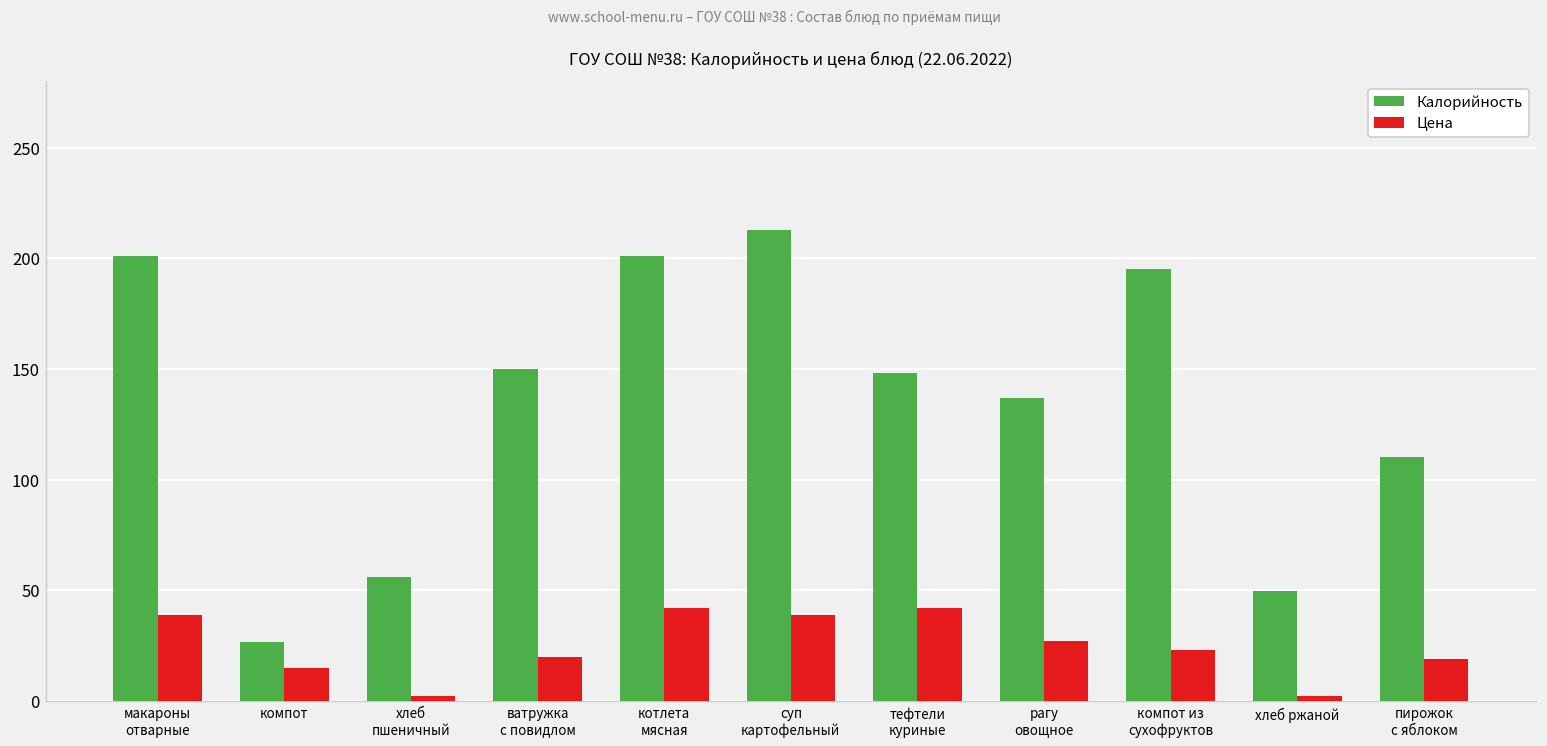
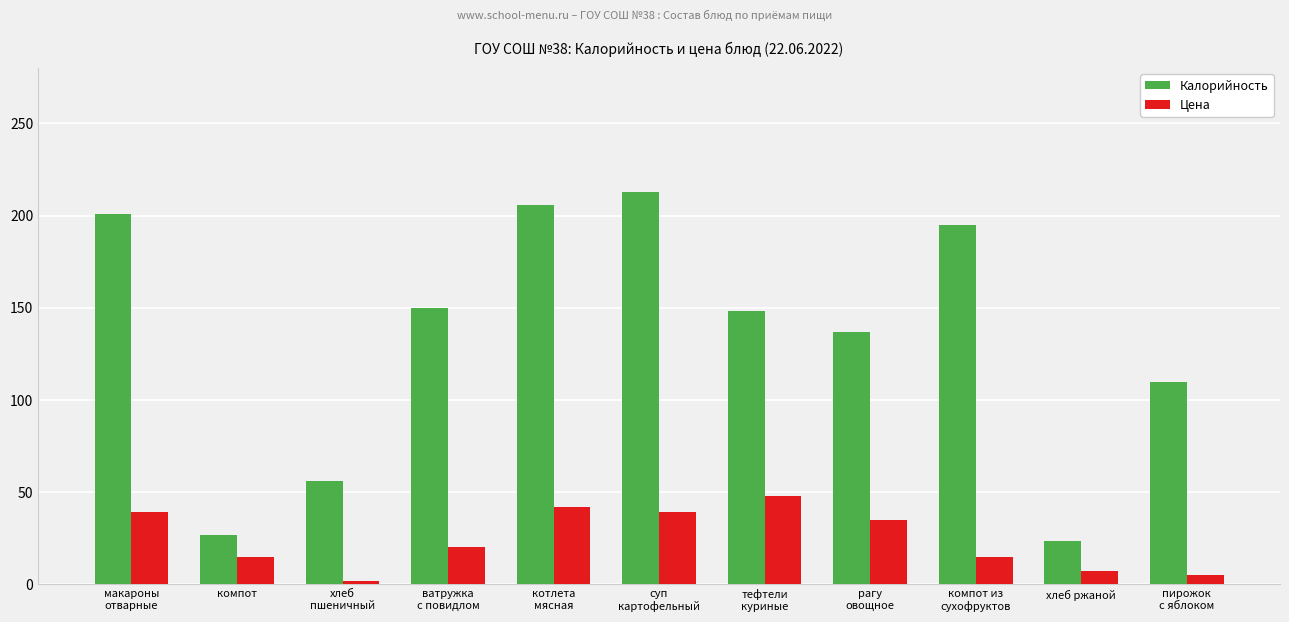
Калорийность, котлета мясная: 201 -> 206
Цена, тефтели куриные: 42 -> 48
Цена, рагу овощное: 27 -> 35
Цена, компот из сухофруктов: 23 -> 15
Калорийность, хлеб ржаной: 50 -> 24
Цена, хлеб ржаной: 2 -> 7
Цена, пирожок с яблоком: 19 -> 5
